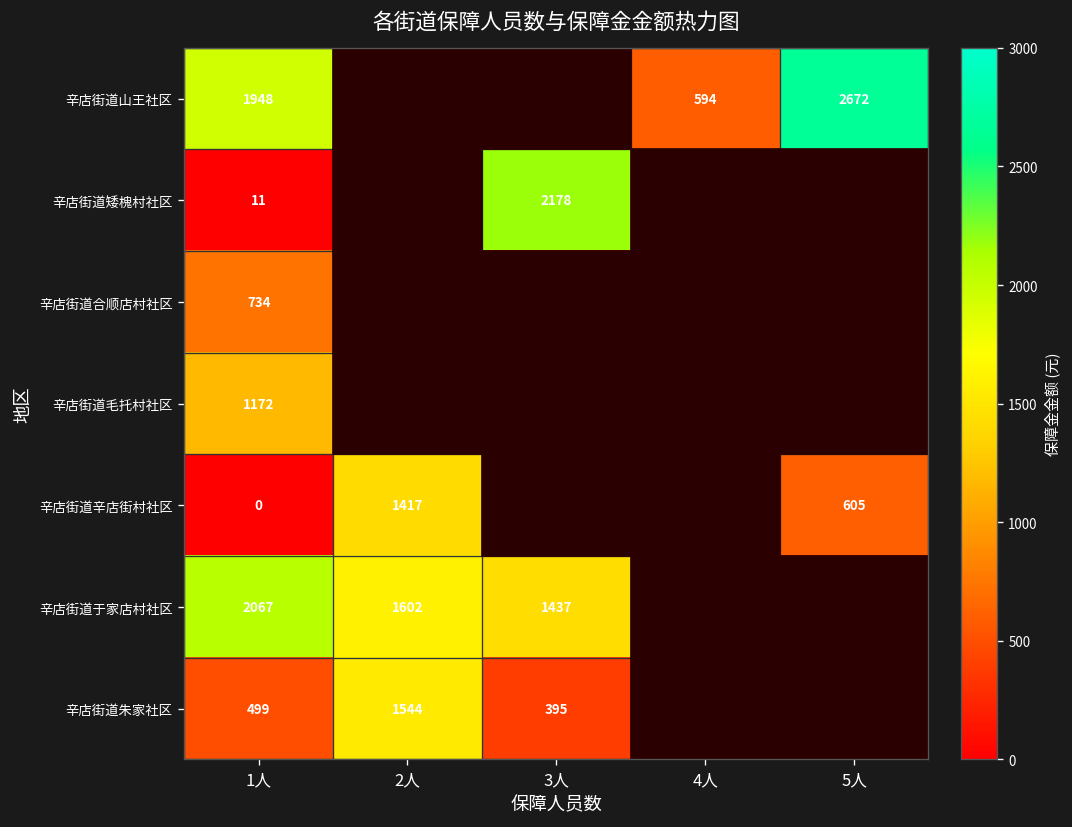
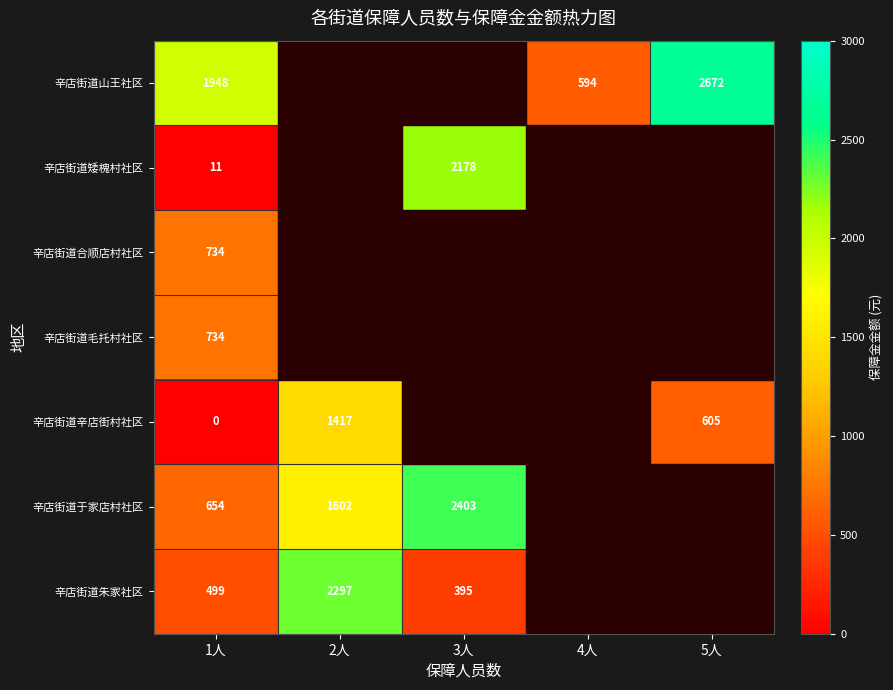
辛店街道毛托村社区, 1人: 1172 -> 734
辛店街道于家店村社区, 1人: 2067 -> 654
辛店街道于家店村社区, 3人: 1437 -> 2403
辛店街道朱家社区, 2人: 1544 -> 2297
